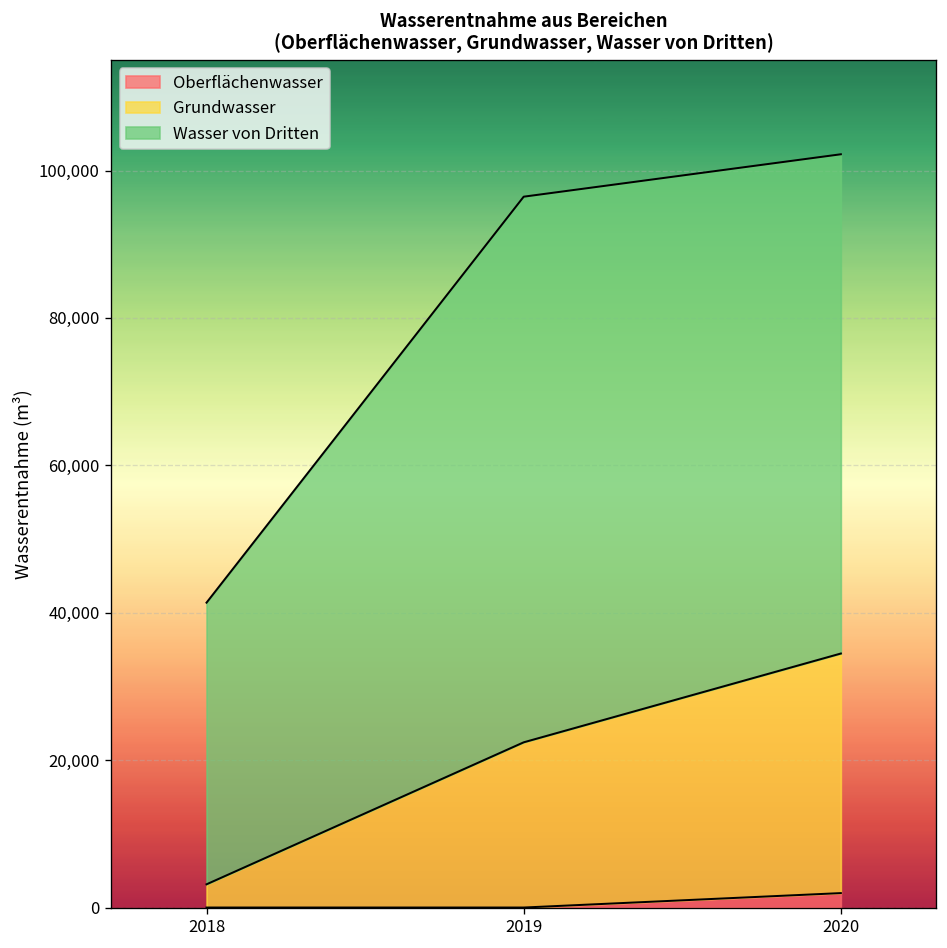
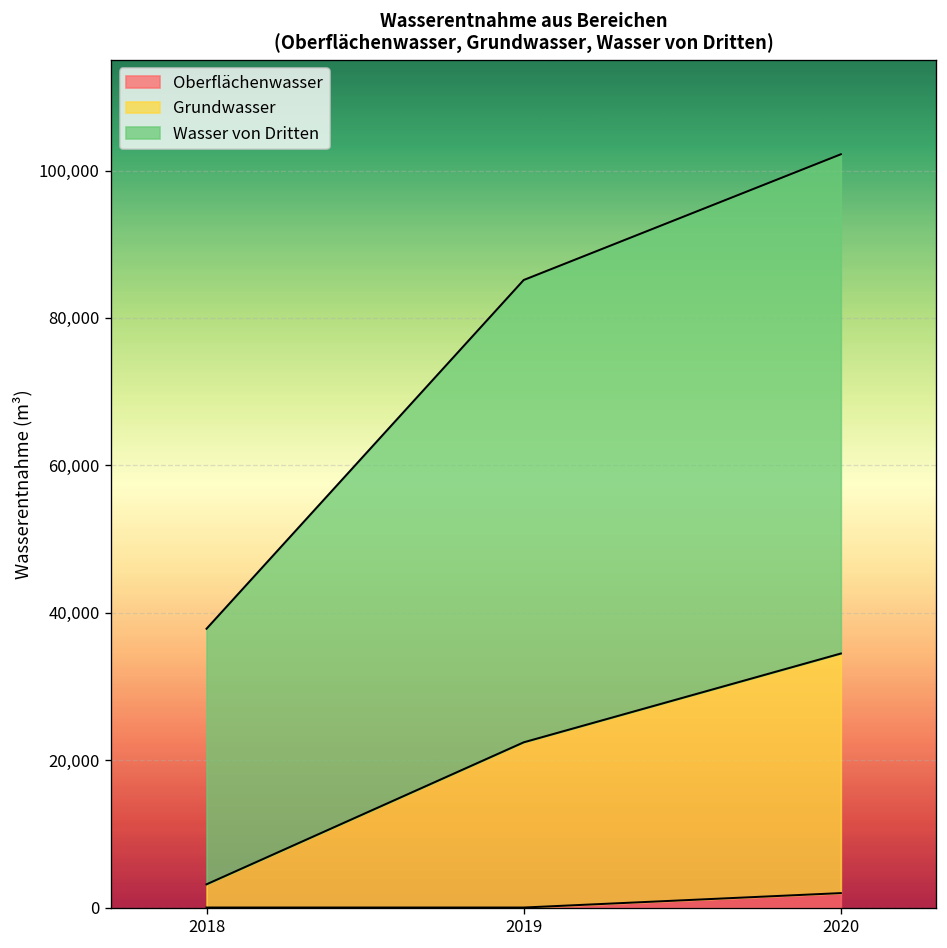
Wasser von Dritten, 2018: 38,000 -> 35,000
Wasser von Dritten, 2019: 74,000 -> 63,000
